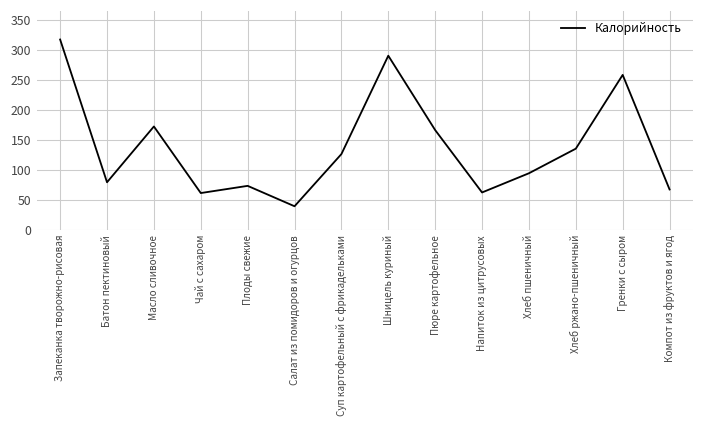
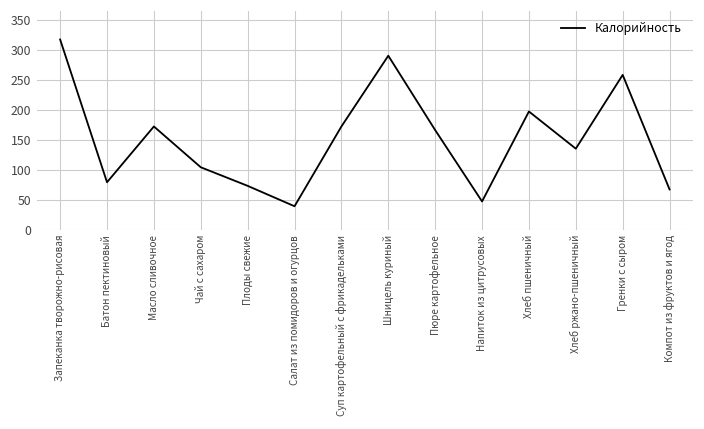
Чай с сахаром: 60 -> 100
Суп картофельный с фрикадельками: 130 -> 170
Напиток из цитрусовых: 60 -> 50
Хлеб пшеничный: 90 -> 200
